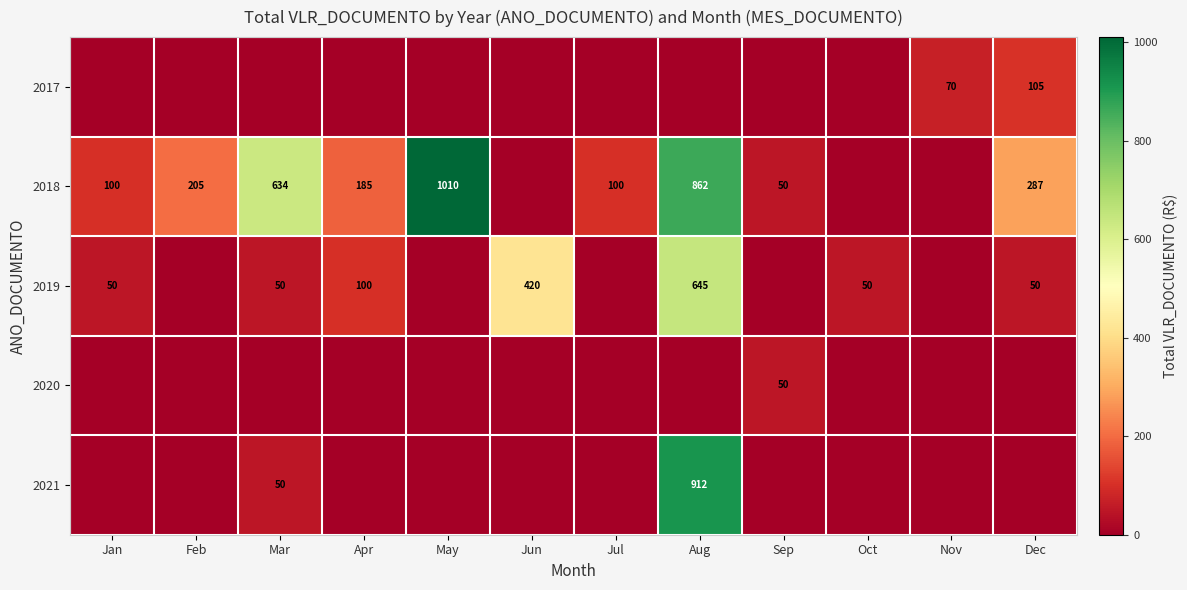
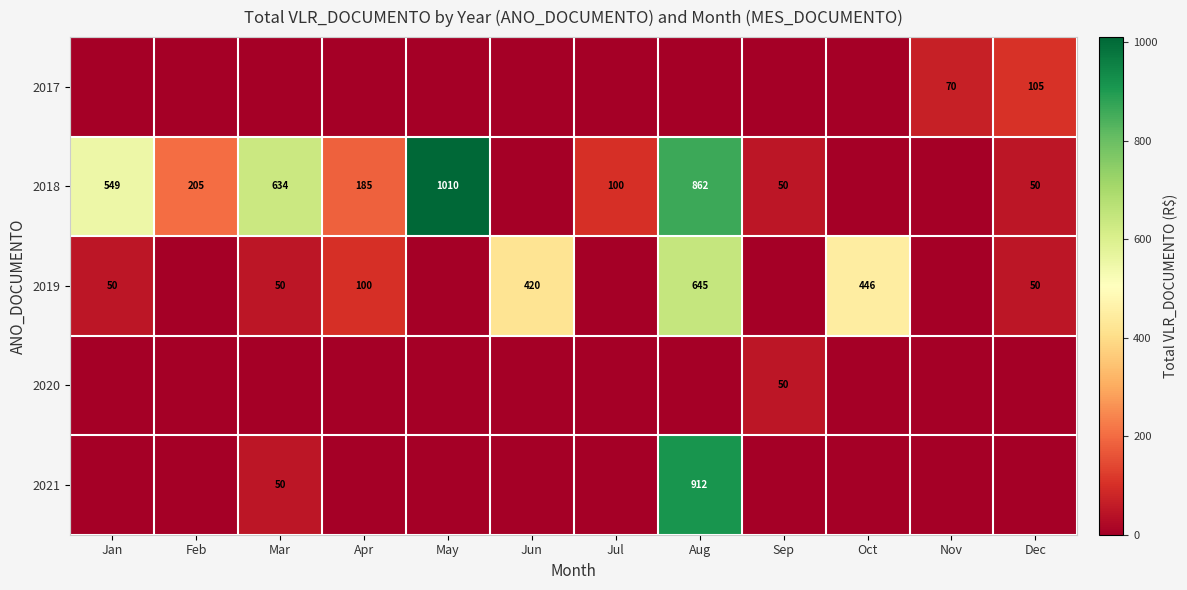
2018, Jan: 100 -> 549
2018, Dec: 287 -> 50
2019, Oct: 50 -> 446
